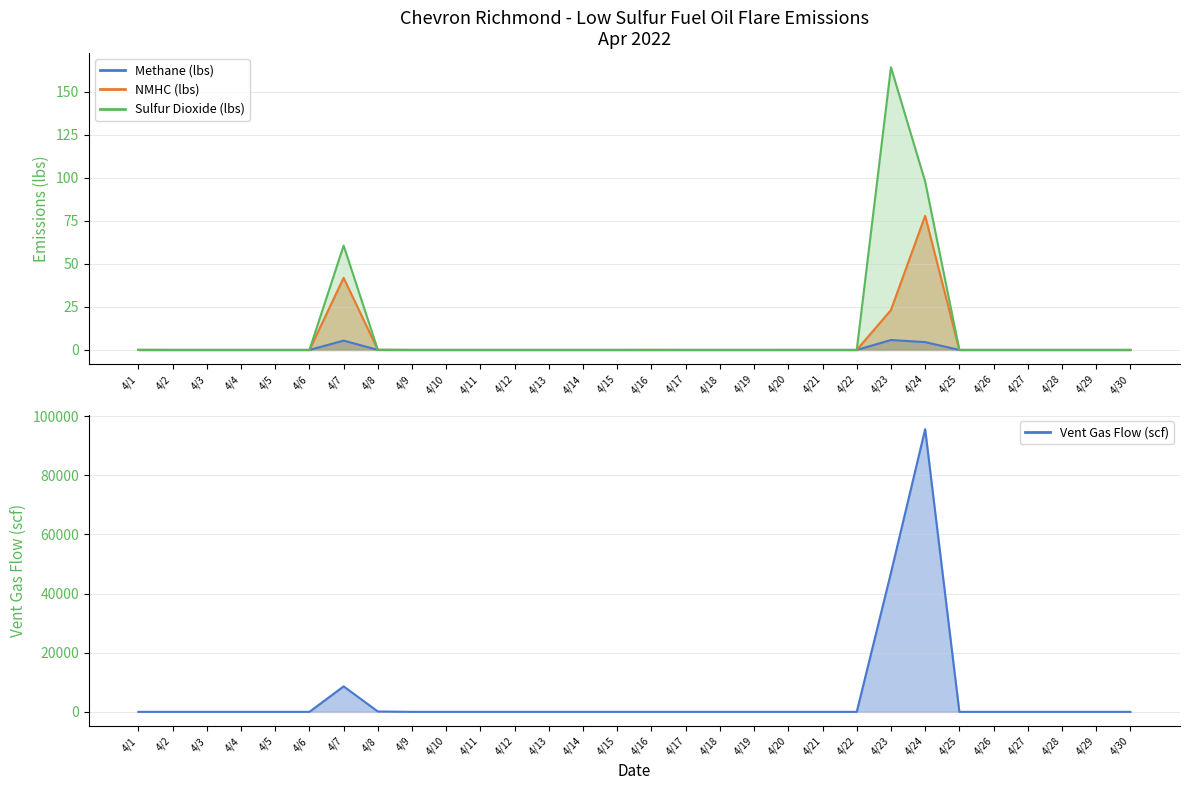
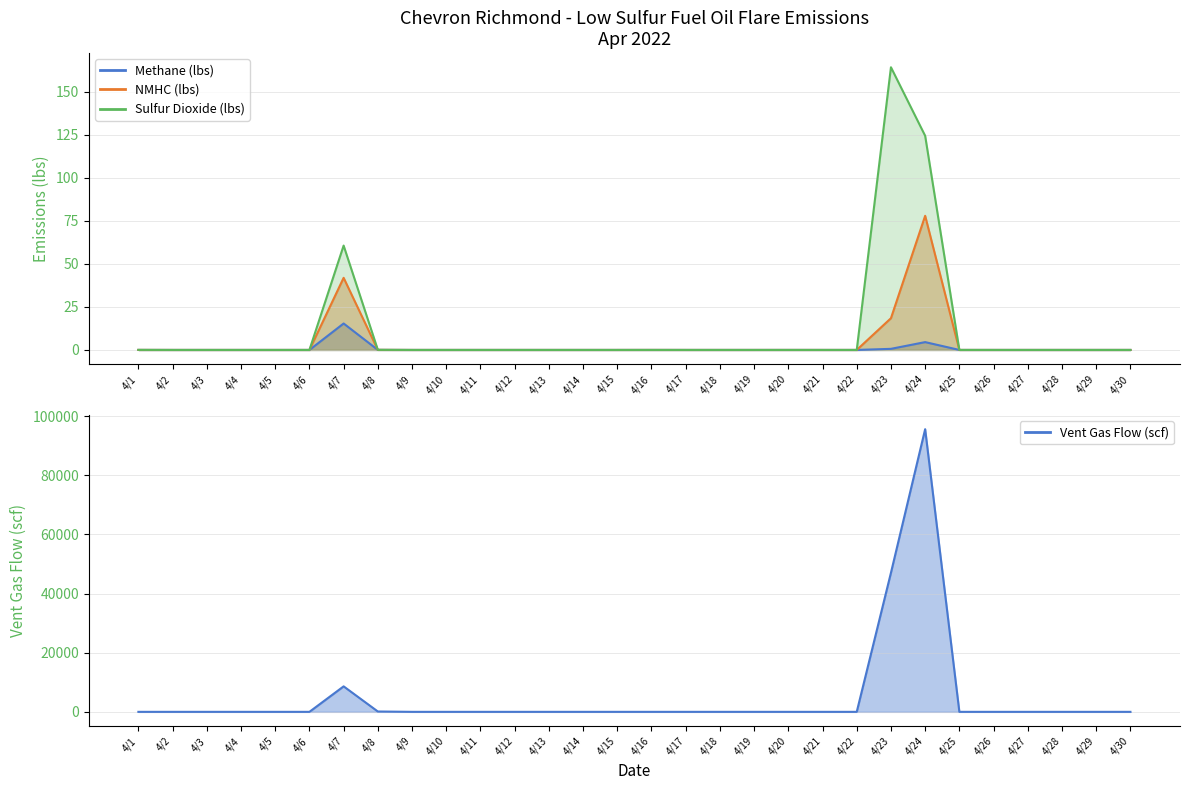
Chevron Richmond - Low Sulfur Fuel Oil Flare Emissions Apr 2022, Methane (lbs), 4/7: 5 -> 15
Chevron Richmond - Low Sulfur Fuel Oil Flare Emissions Apr 2022, Methane (lbs), 4/23: 6 -> 1
Chevron Richmond - Low Sulfur Fuel Oil Flare Emissions Apr 2022, NMHC (lbs), 4/23: 23 -> 18
Chevron Richmond - Low Sulfur Fuel Oil Flare Emissions Apr 2022, Sulfur Dioxide (lbs), 4/24: 98 -> 124
